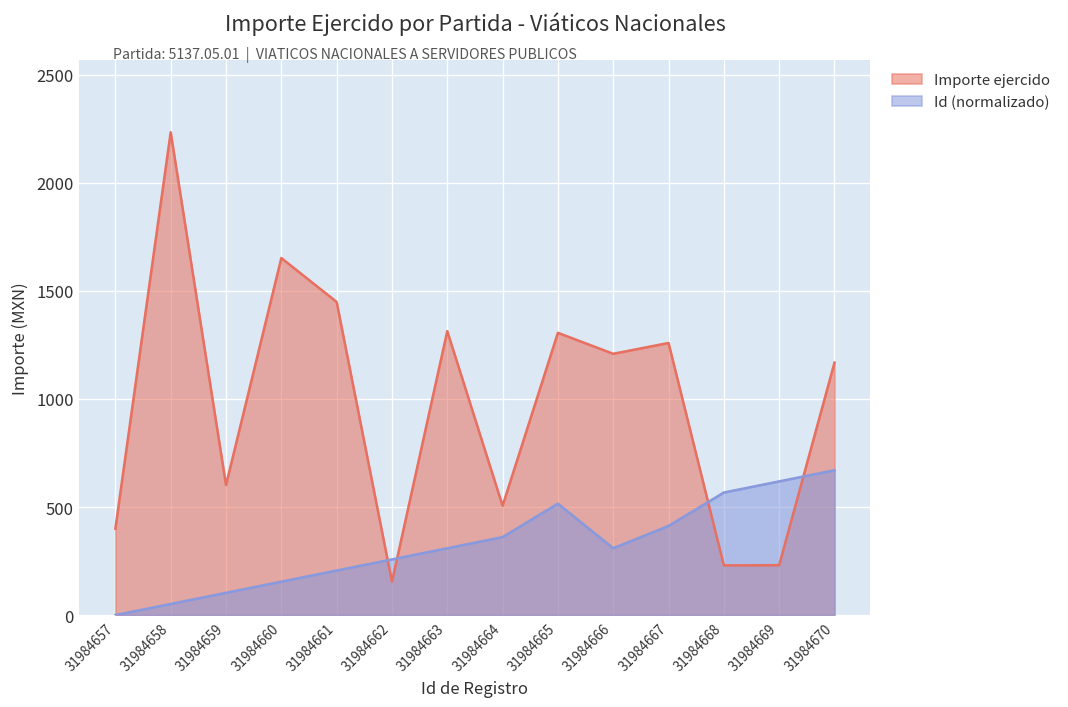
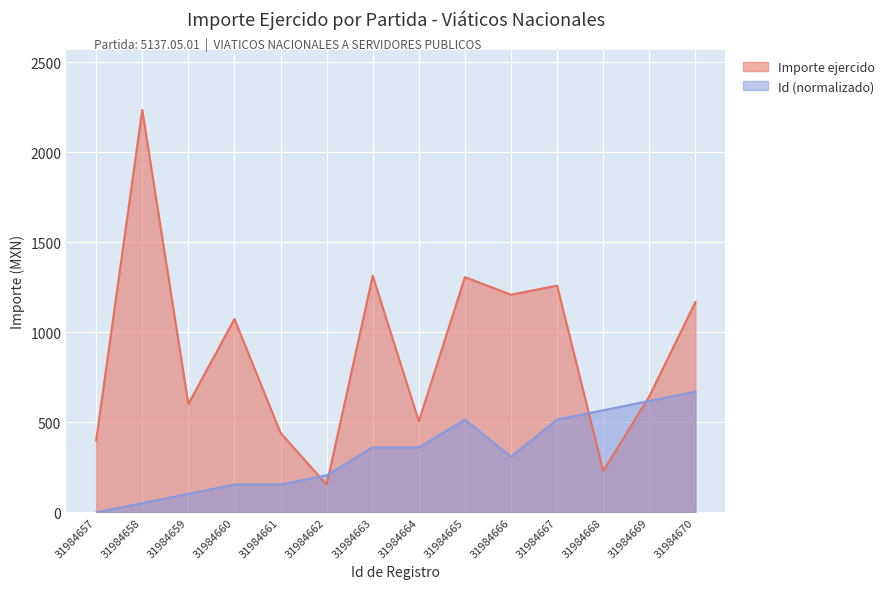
Importe ejercido, 31984660: 1650 -> 1070
Importe ejercido, 31984661: 1450 -> 440
Id (normalizado), 31984661: 210 -> 150
Id (normalizado), 31984662: 260 -> 210
Id (normalizado), 31984663: 310 -> 360
Id (normalizado), 31984667: 410 -> 520
Importe ejercido, 31984669: 230 -> 650
